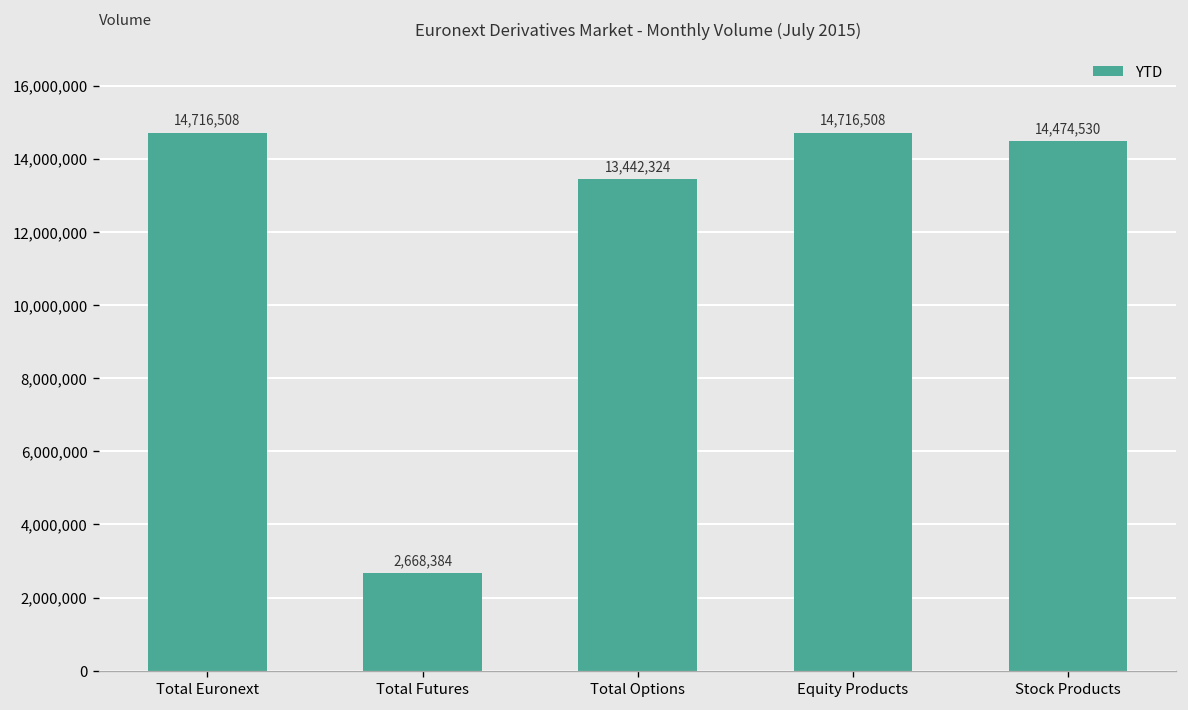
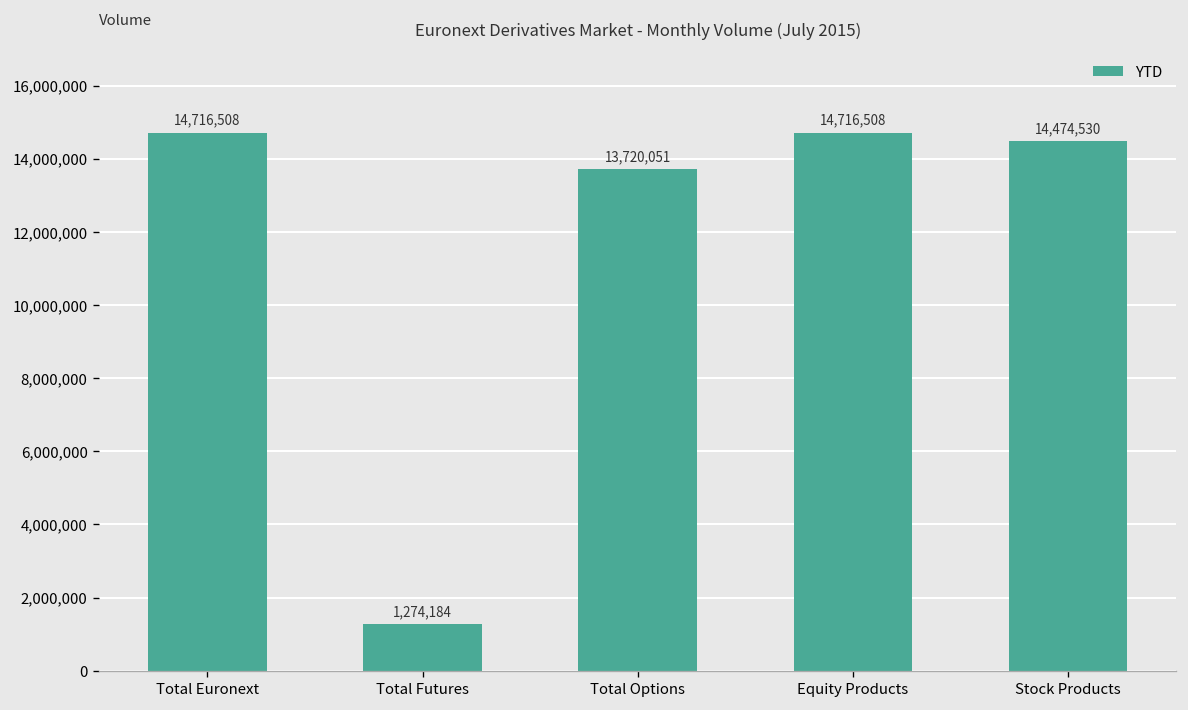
Total Futures: 2,668,384 -> 1,274,184
Total Options: 13,442,324 -> 13,720,051
